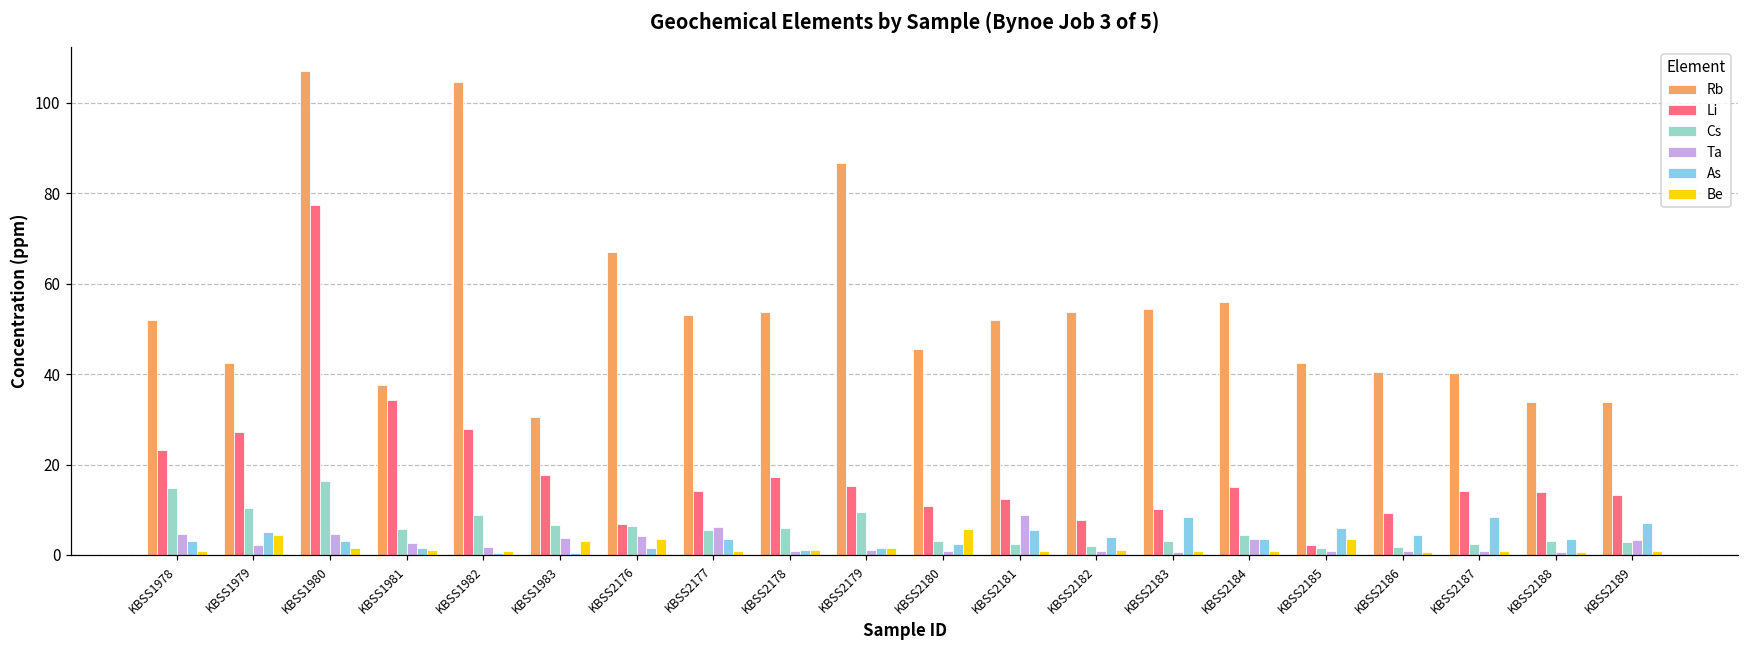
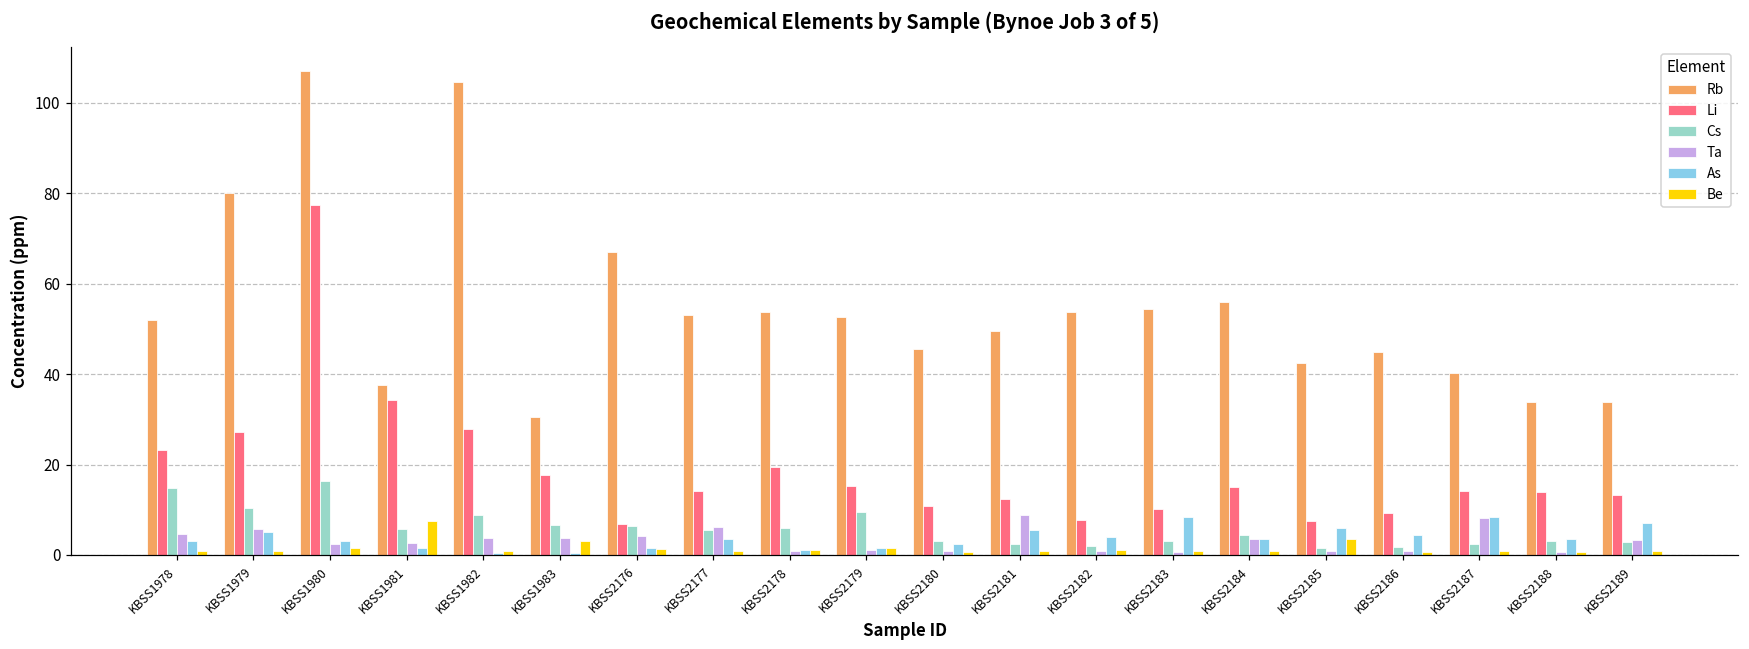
Rb, KBSS1979: 43 -> 80
Ta, KBSS1979: 2 -> 6
Be, KBSS1979: 4 -> 1
Ta, KBSS1980: 5 -> 2
Be, KBSS1981: 1 -> 8
Ta, KBSS1982: 2 -> 4
Be, KBSS2176: 4 -> 1
Li, KBSS2178: 17 -> 20
Rb, KBSS2179: 87 -> 53
Be, KBSS2180: 6 -> 1
Rb, KBSS2181: 52 -> 50
Li, KBSS2185: 2 -> 8
Rb, KBSS2186: 40 -> 45
Ta, KBSS2187: 1 -> 8
